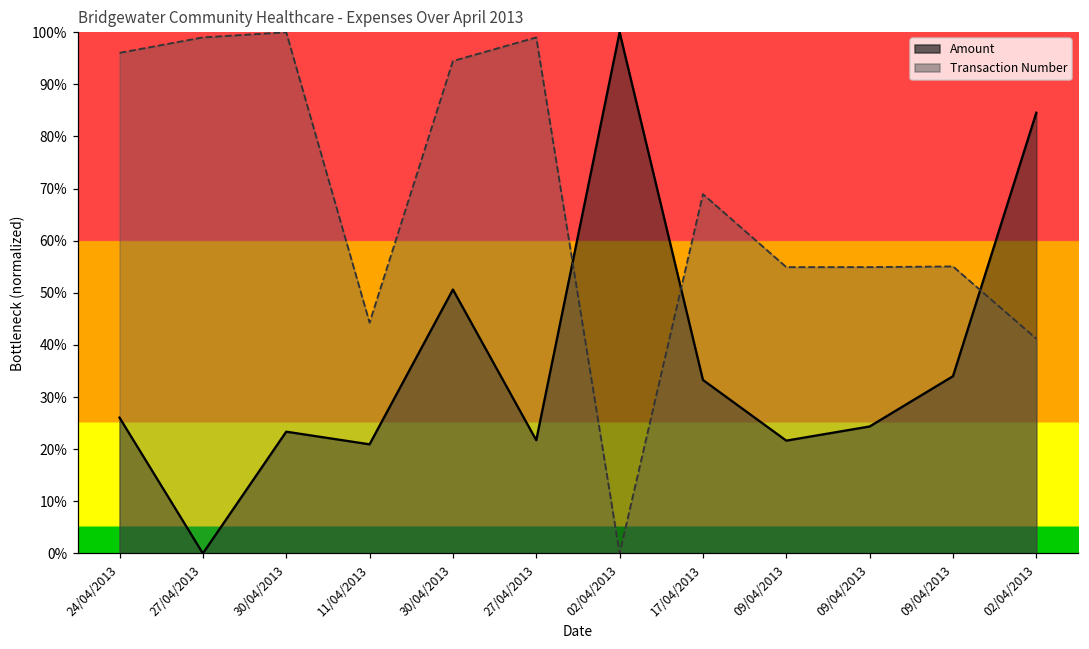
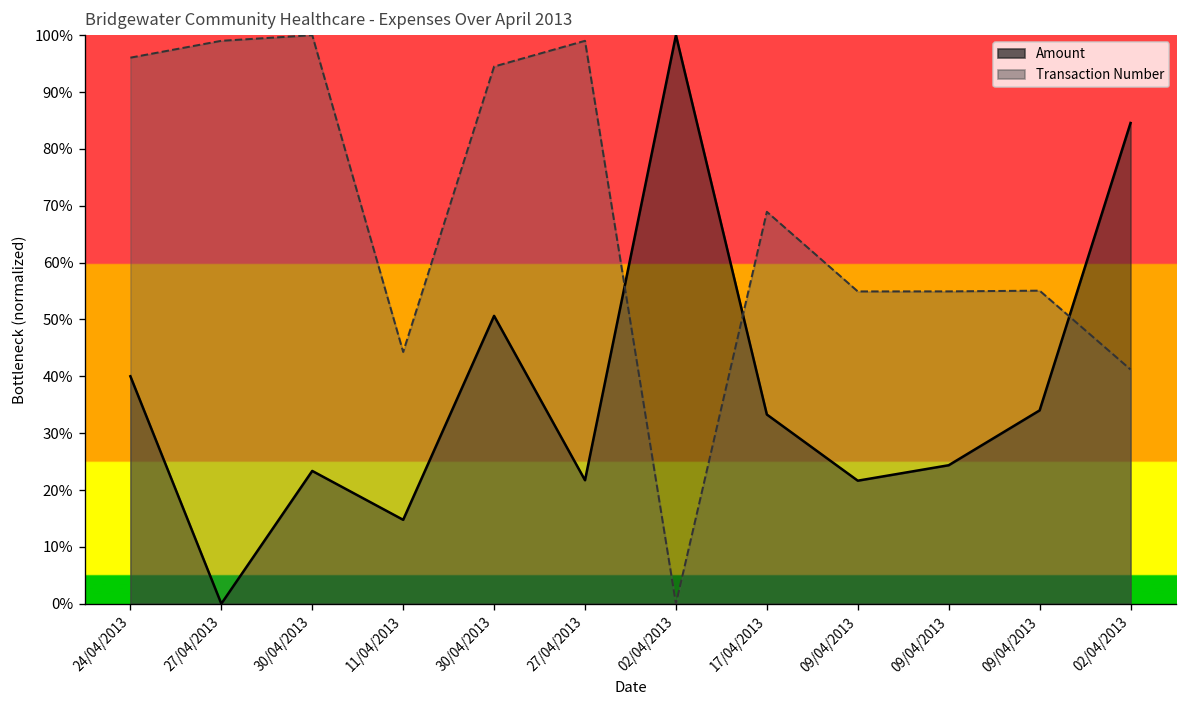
Amount, 24/04/2013: 26% -> 40%
Amount, 11/04/2013: 21% -> 15%
